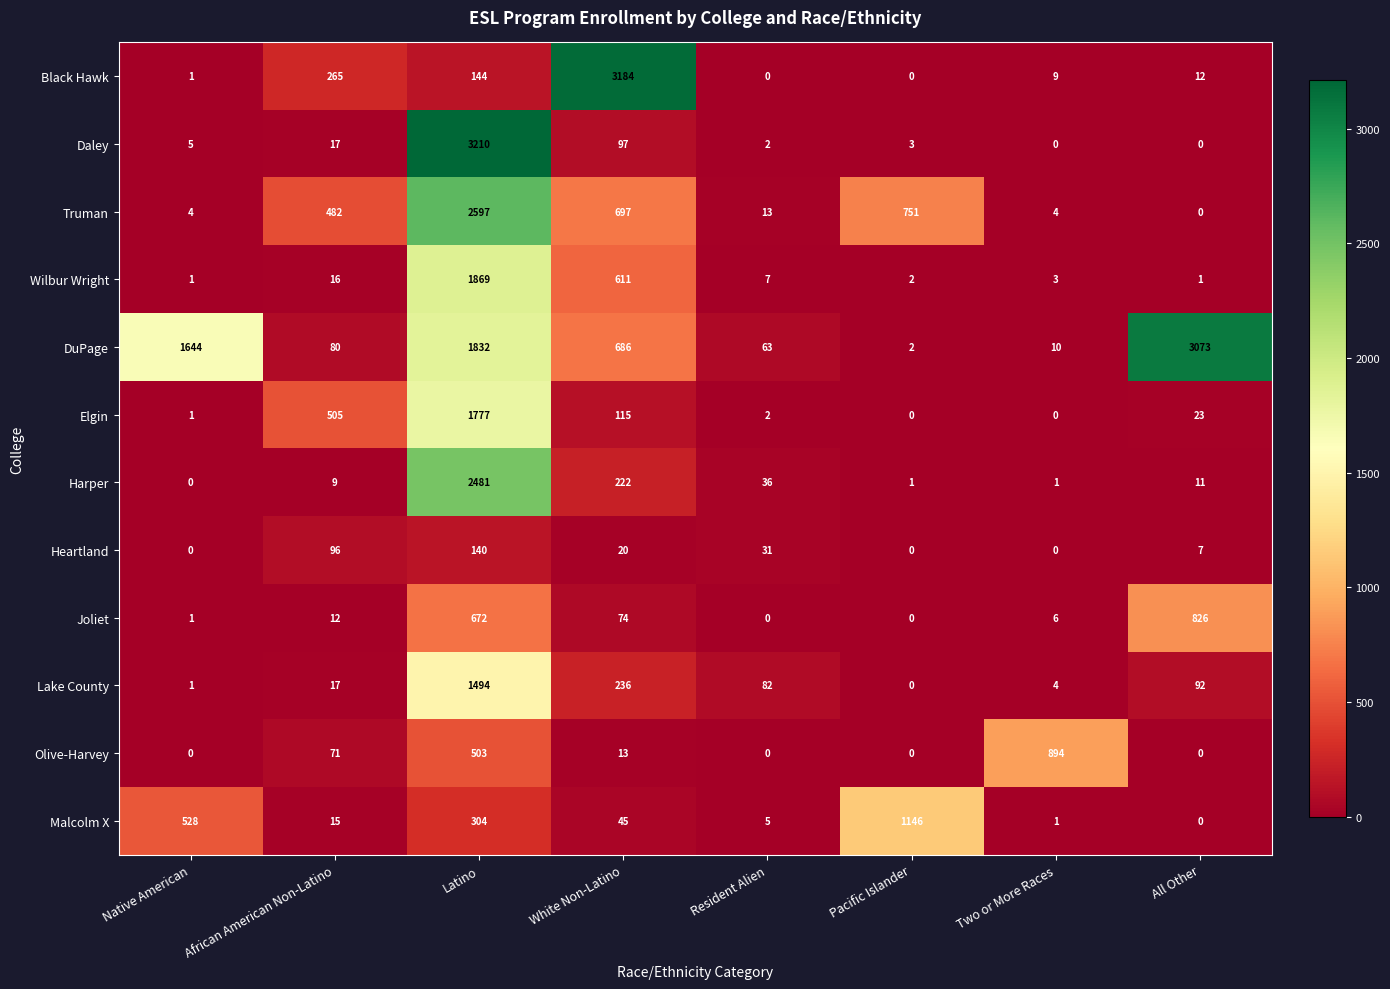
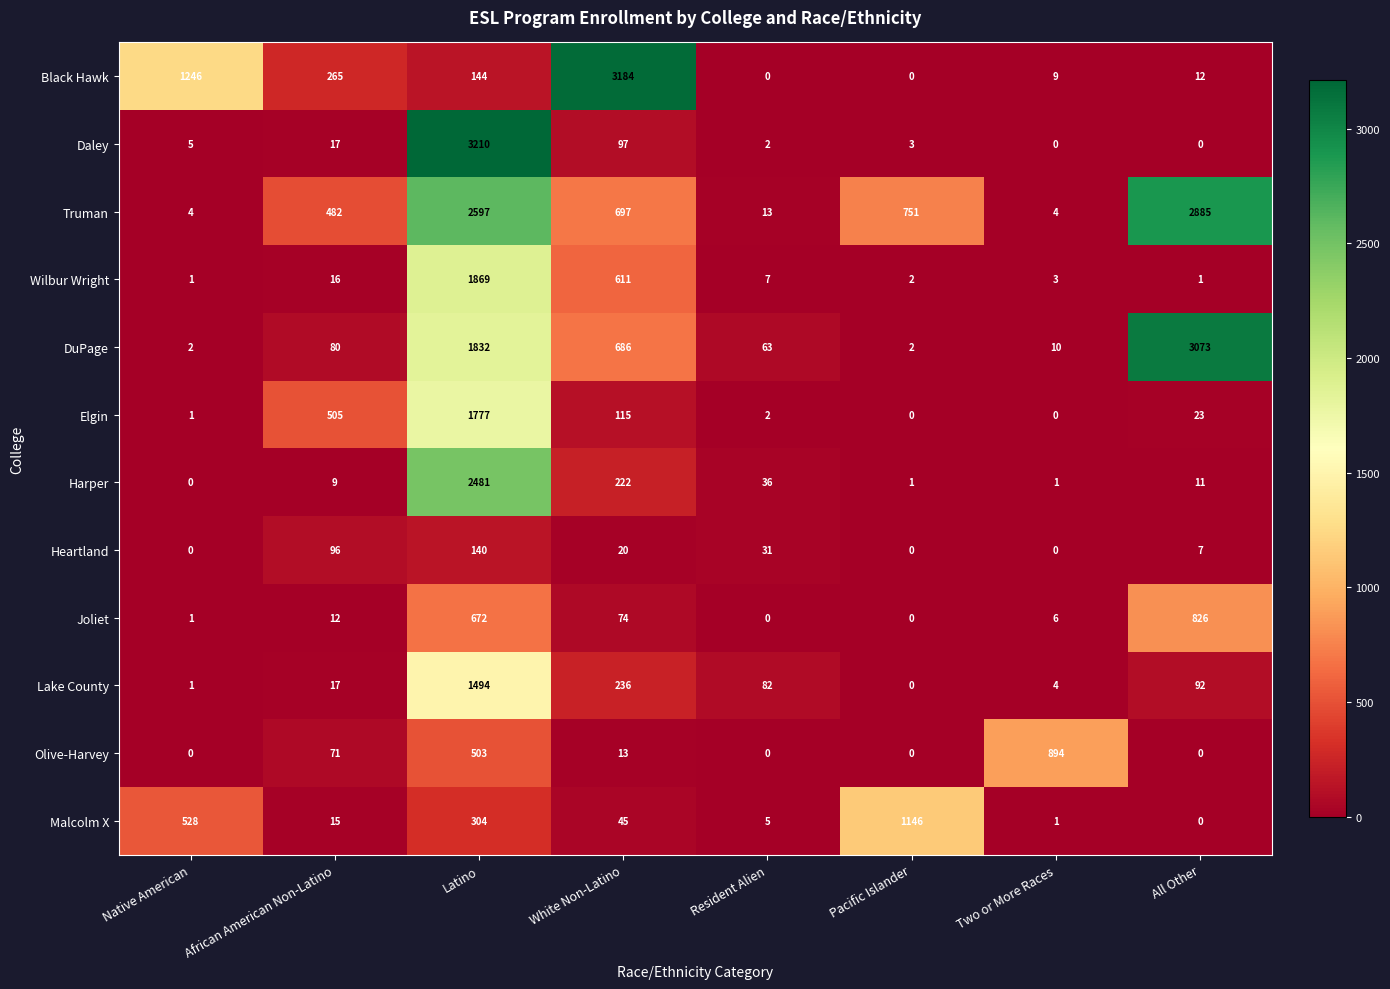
Black Hawk, Native American: 1 -> 1246
Truman, All Other: 0 -> 2885
DuPage, Native American: 1644 -> 2
